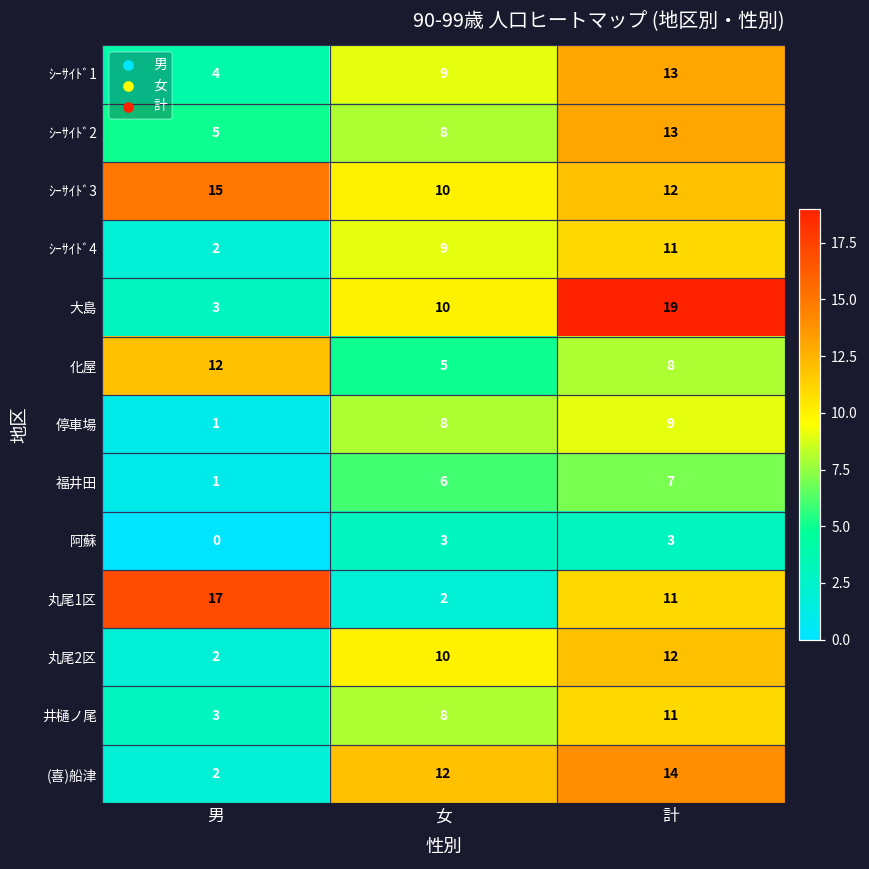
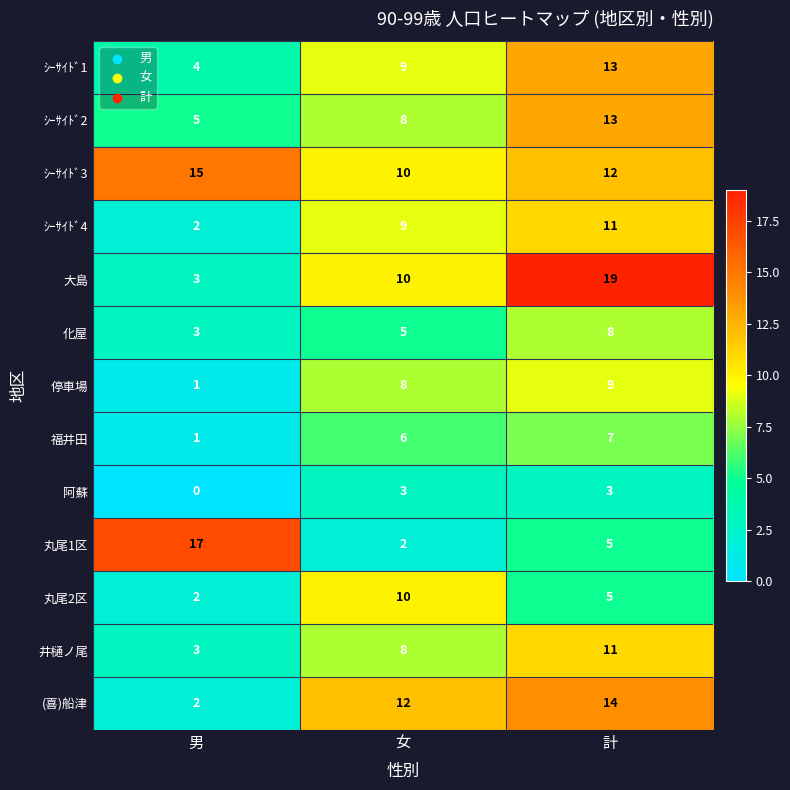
化屋, 男: 12 -> 3
丸尾1区, 計: 11 -> 5
丸尾2区, 計: 12 -> 5
